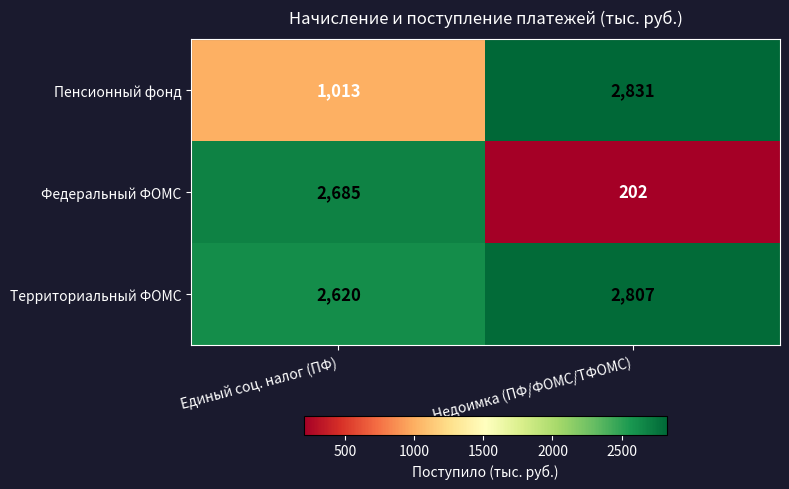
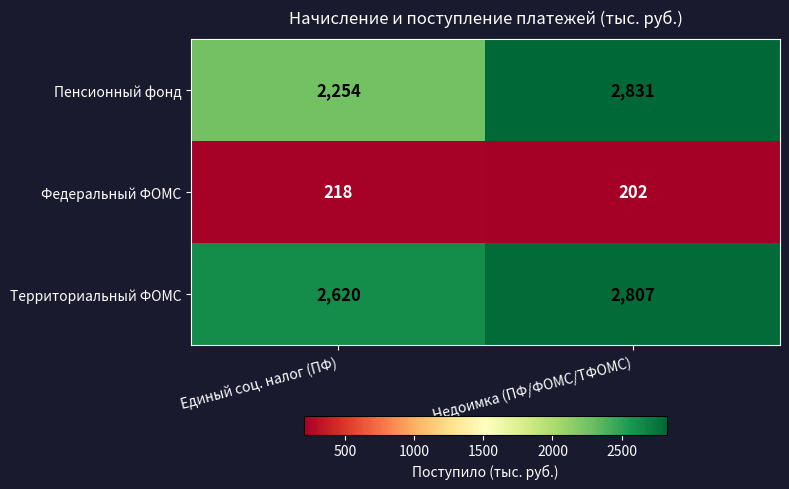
Пенсионный фонд, Единый соц. налог (ПФ): 1,013 -> 2,254
Федеральный ФОМС, Единый соц. налог (ПФ): 2,685 -> 218
